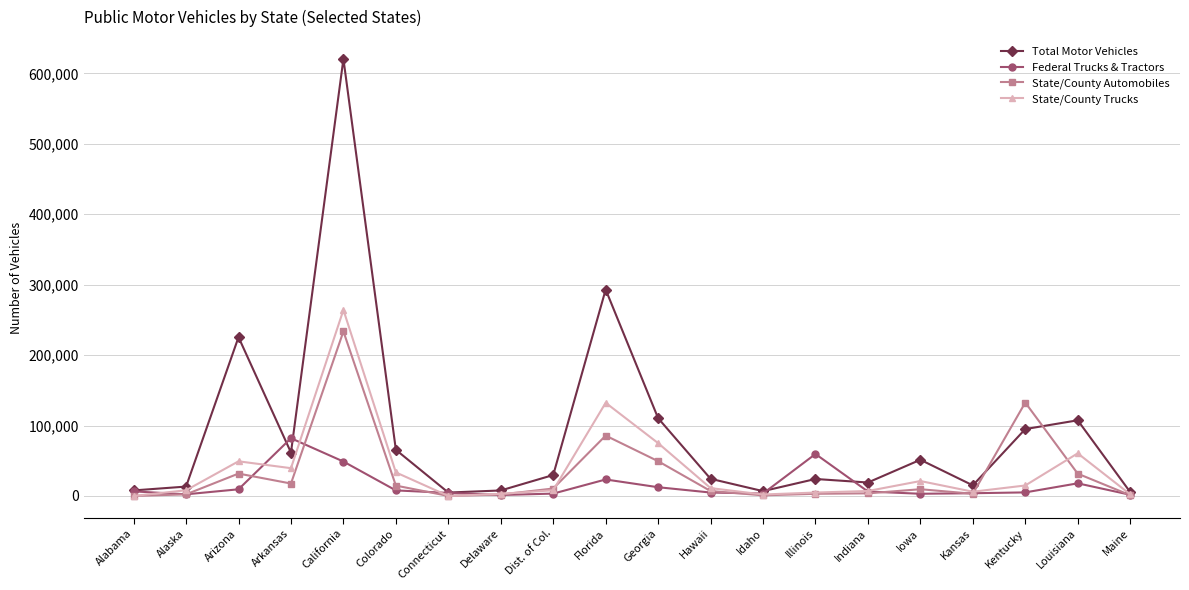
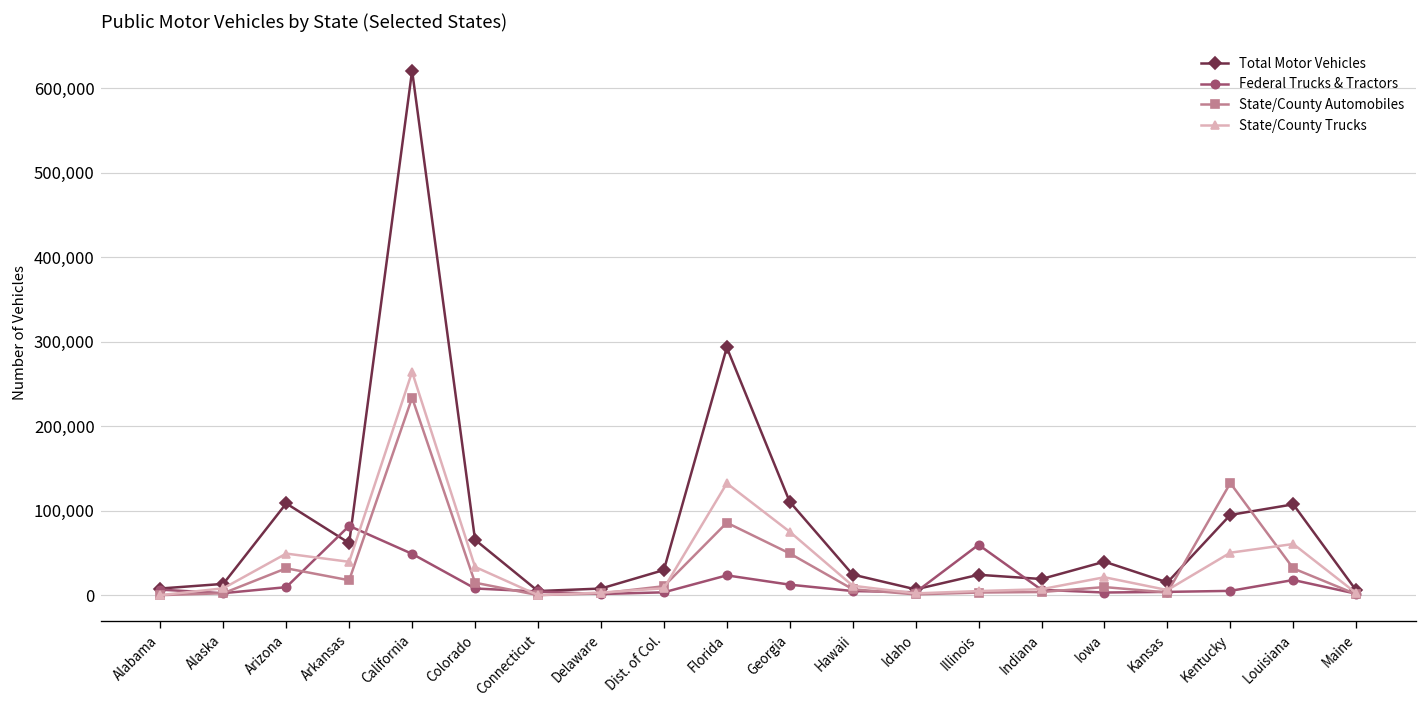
Total Motor Vehicles, Arizona: 230,000 -> 110,000
Total Motor Vehicles, Iowa: 50,000 -> 40,000
State/County Trucks, Kentucky: 10,000 -> 50,000
